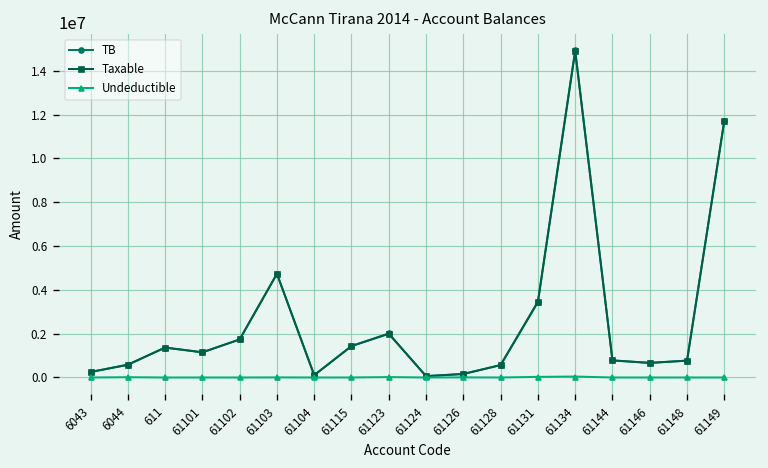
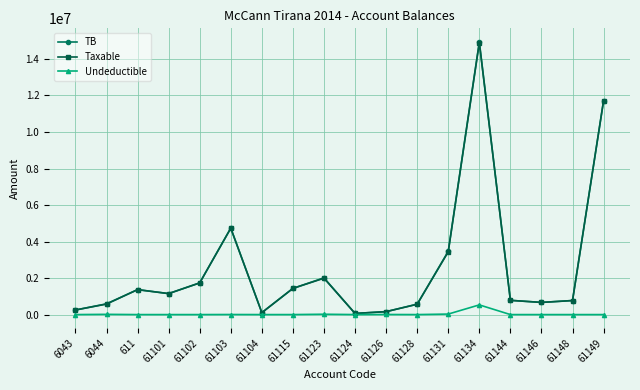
Undeductible, 61134: 0 -> 500000
